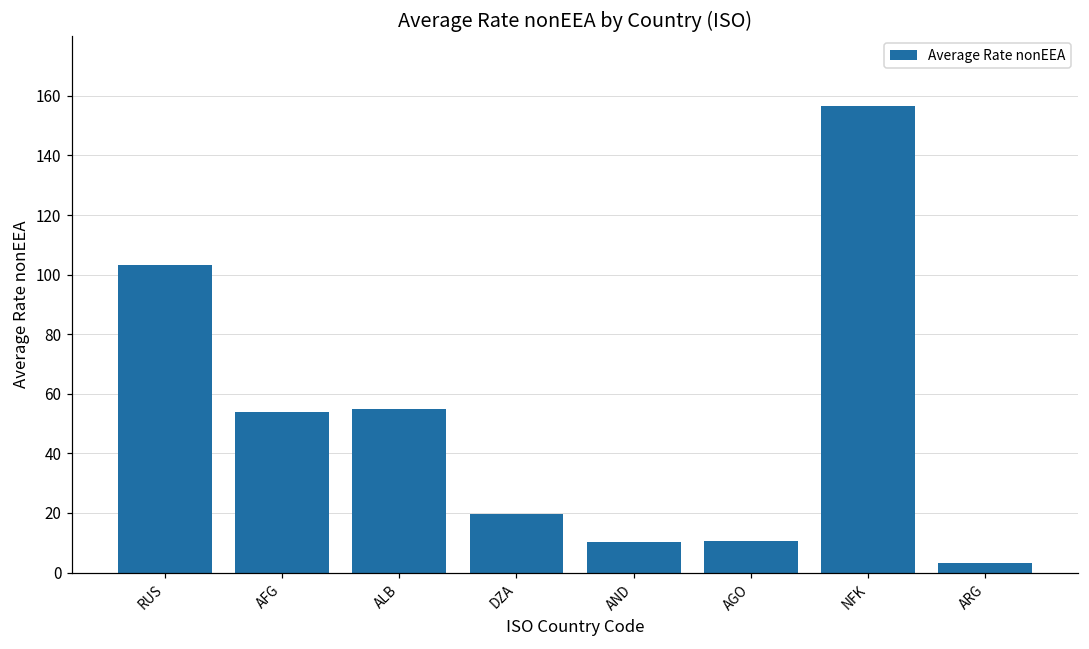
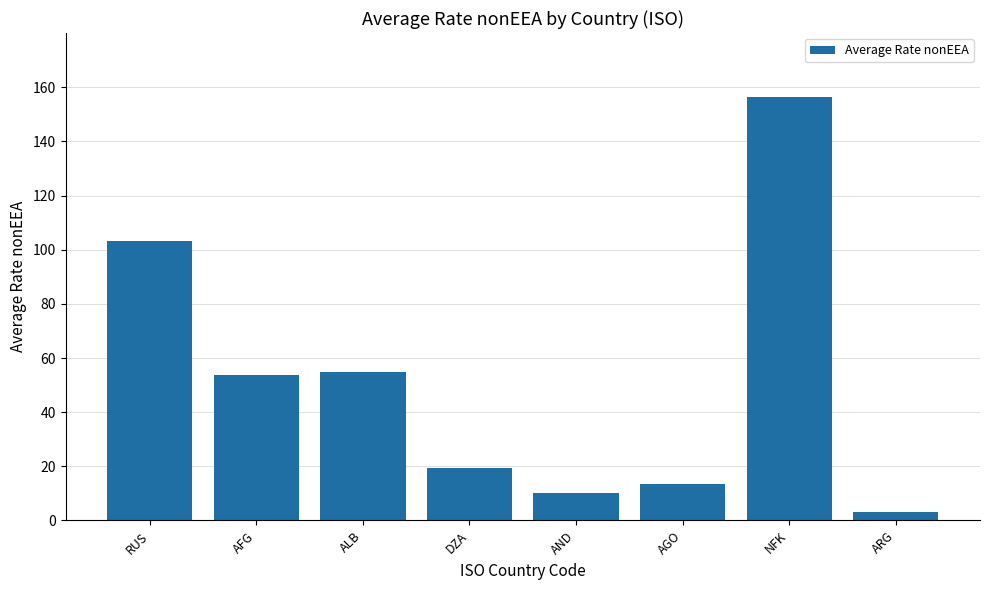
AGO: 10 -> 14
